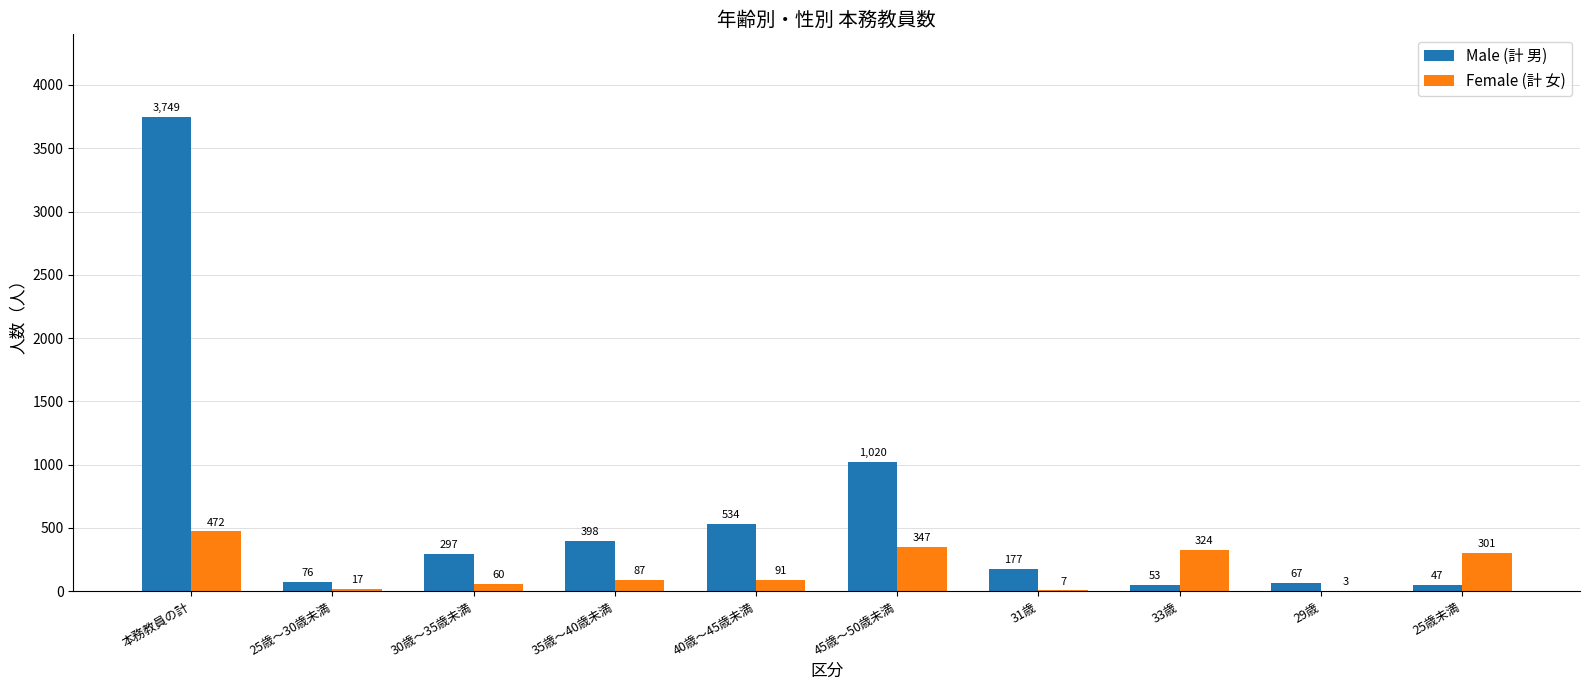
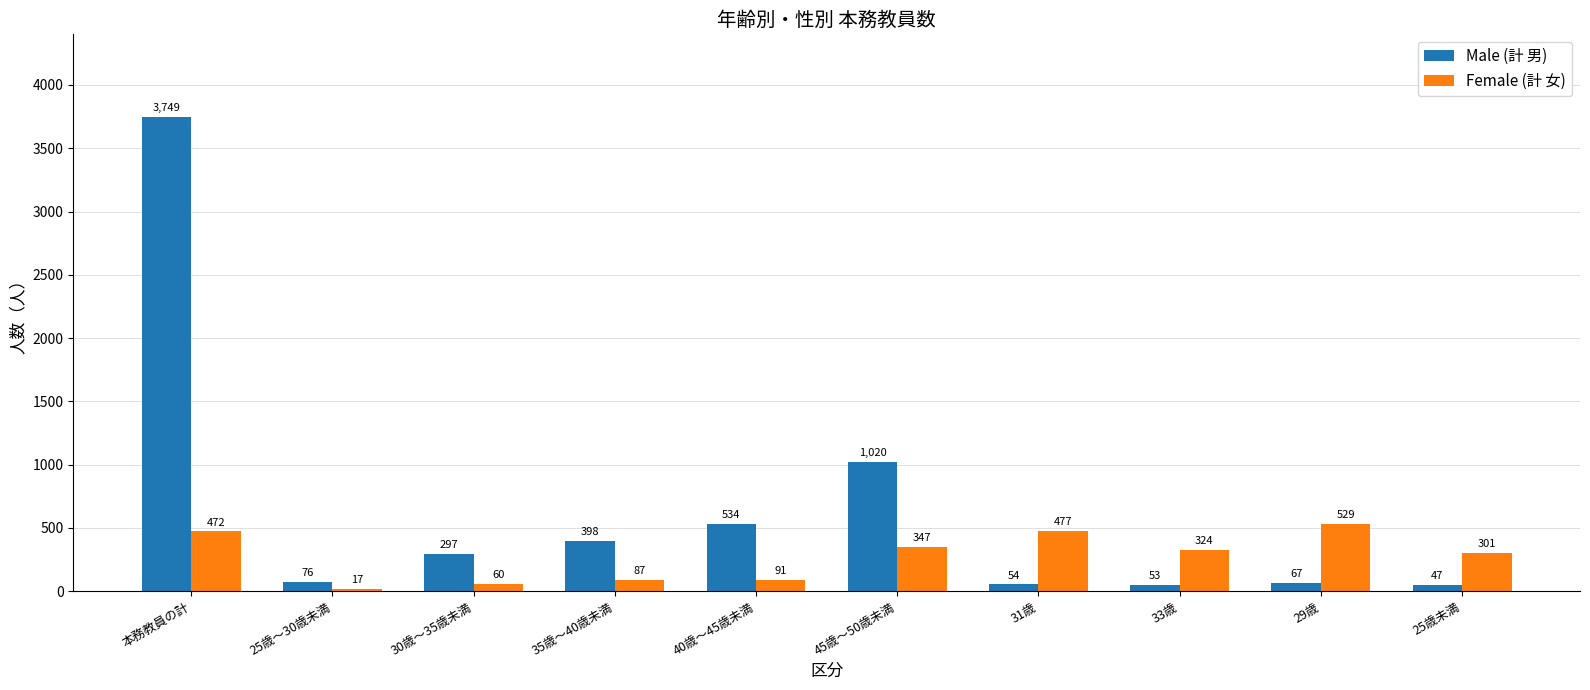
Male (計 男), 31歳: 177 -> 54
Female (計 女), 31歳: 7 -> 477
Female (計 女), 29歳: 3 -> 529
